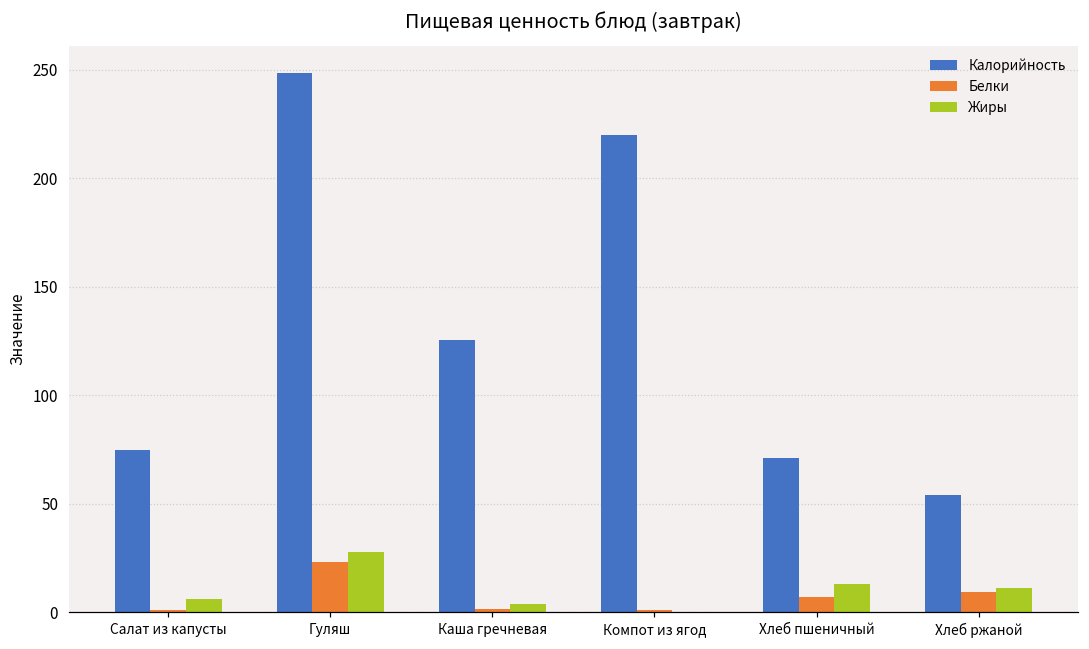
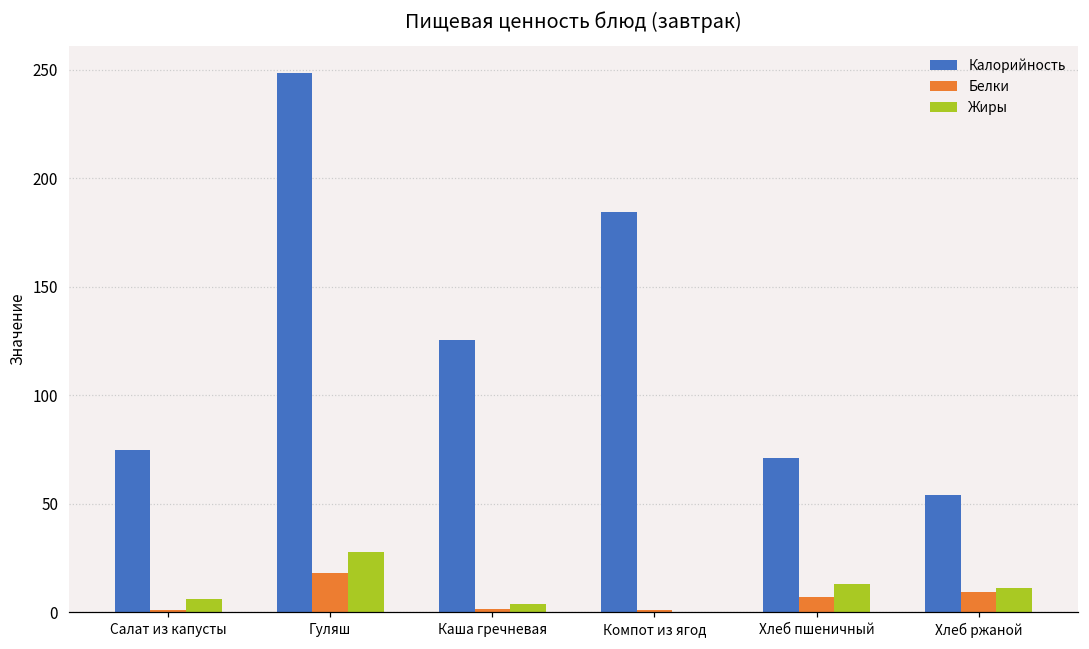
Белки, Гуляш: 23 -> 18
Калорийность, Компот из ягод: 220 -> 184
